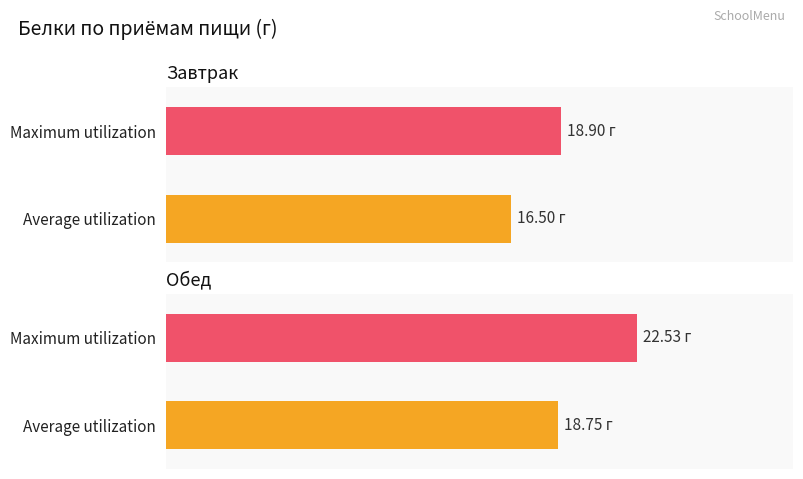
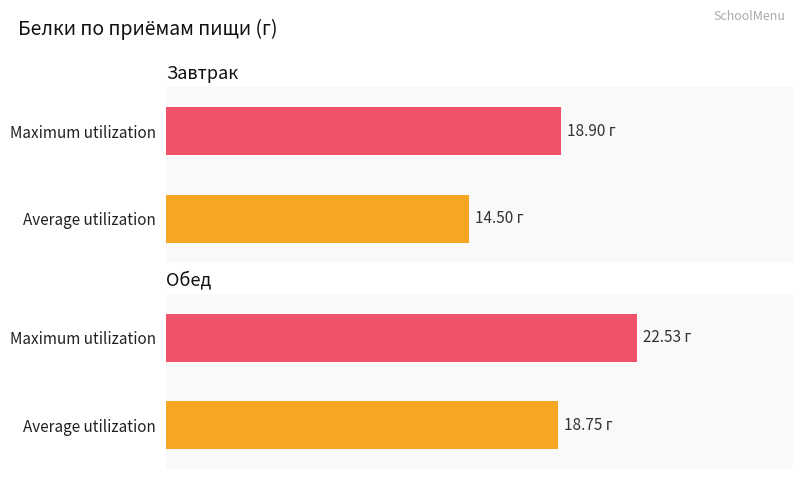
Завтрак, Average utilization: 16.50 -> 14.50
